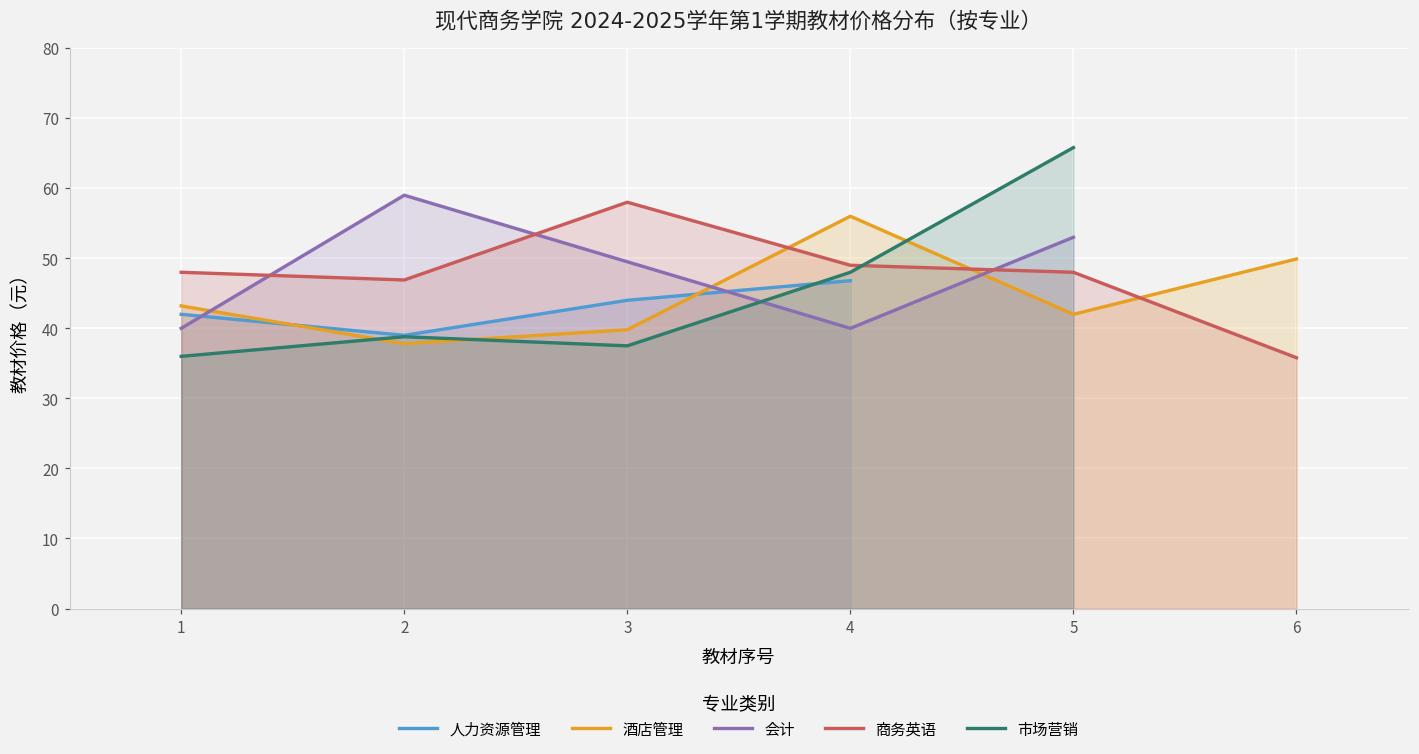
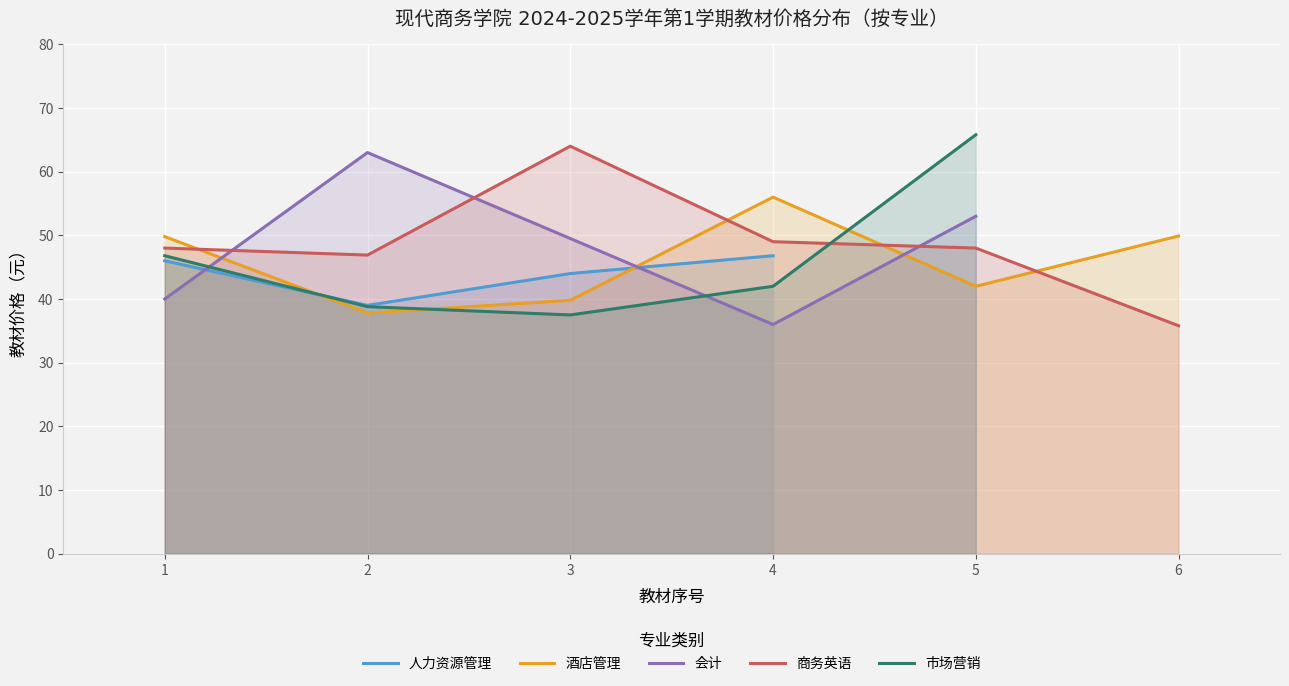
人力资源管理, 1: 42 -> 46
酒店管理, 1: 43 -> 50
市场营销, 1: 36 -> 47
会计, 2: 59 -> 63
商务英语, 3: 58 -> 64
会计, 4: 40 -> 36
市场营销, 4: 48 -> 42
